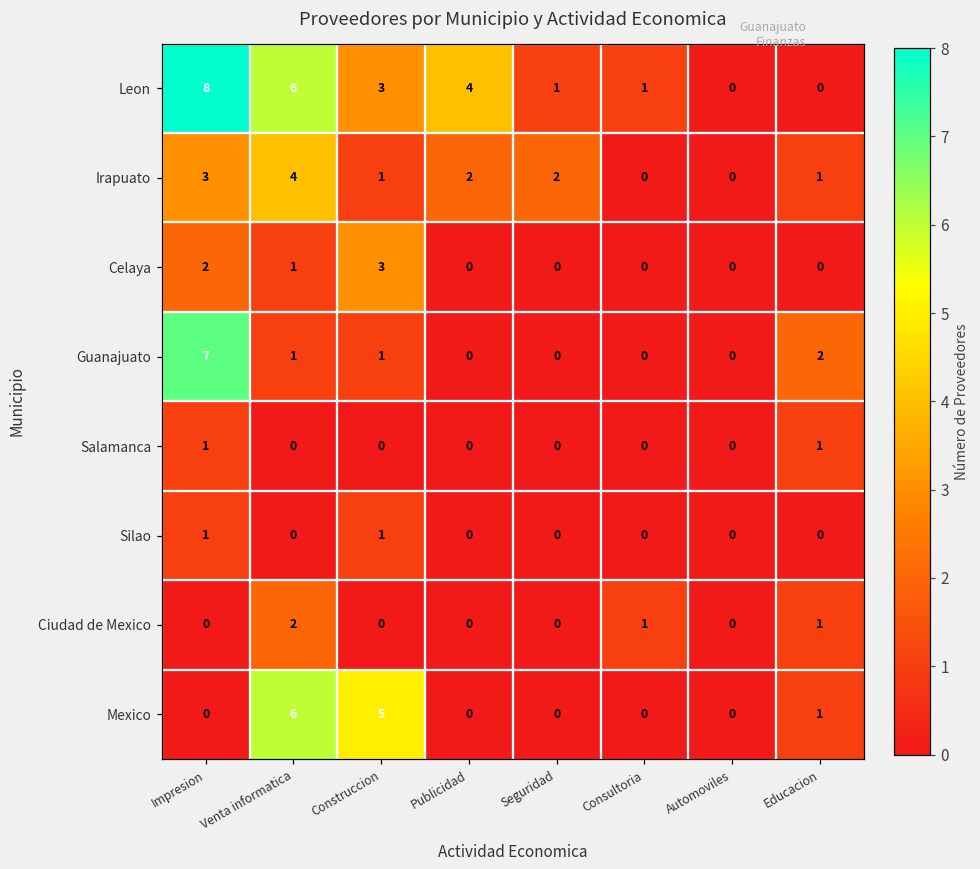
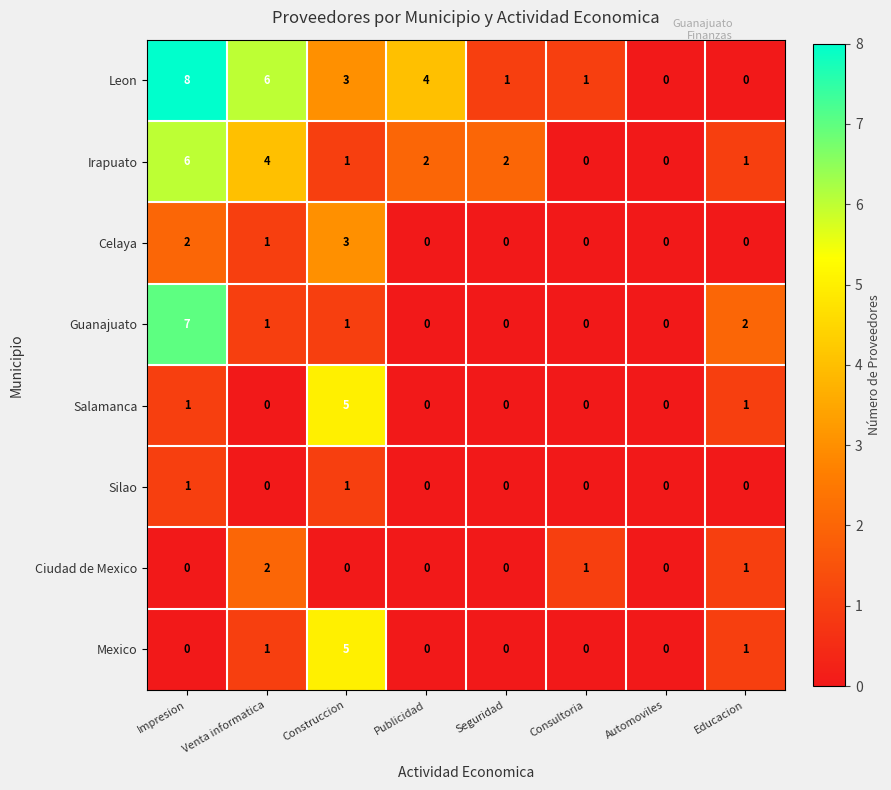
Irapuato, Impresion: 3 -> 6
Salamanca, Construccion: 0 -> 5
Mexico, Venta informatica: 6 -> 1
